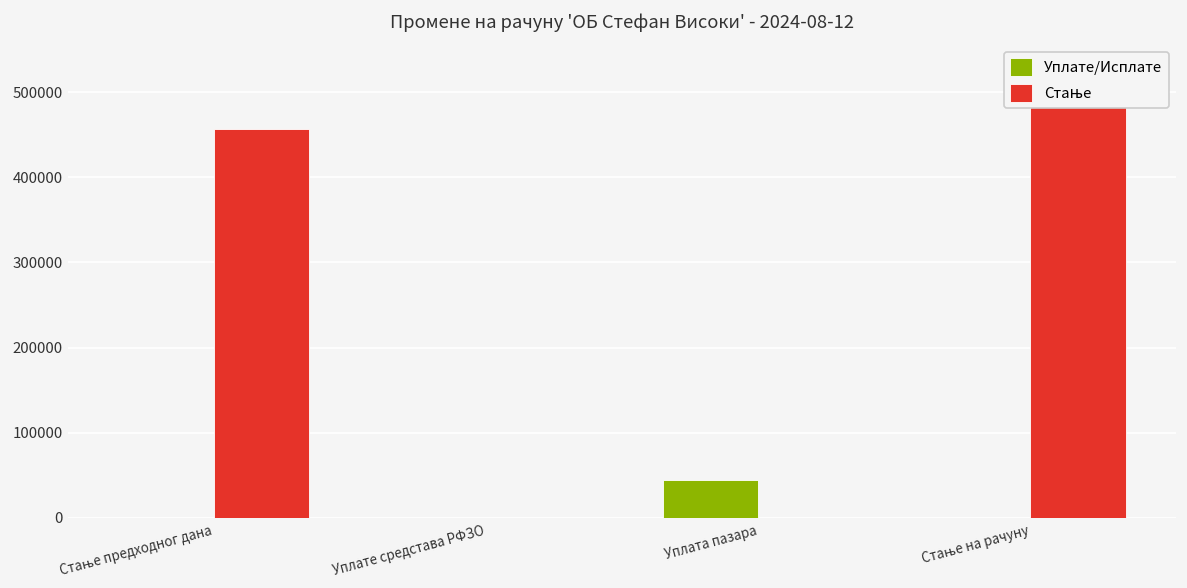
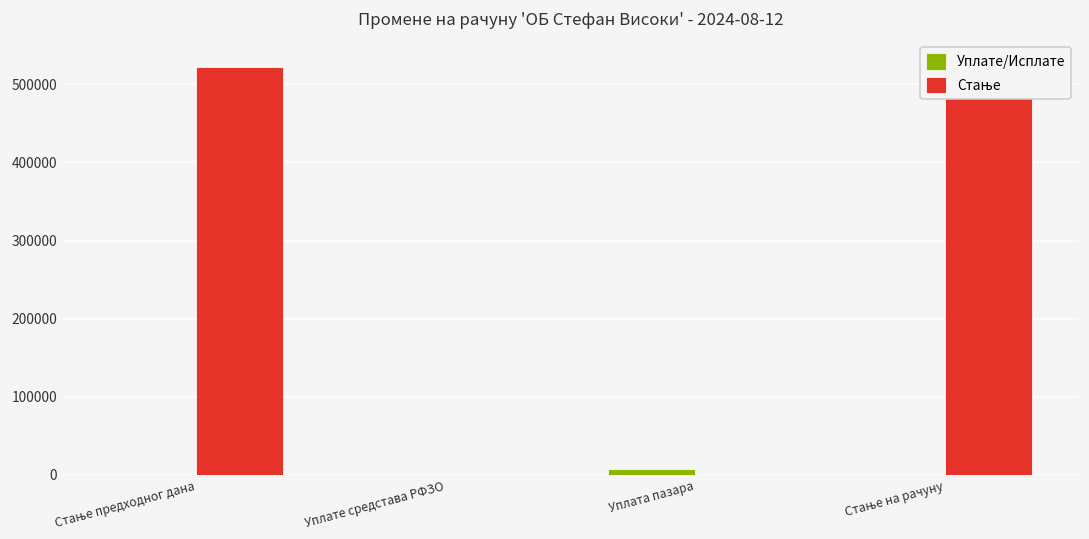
Стање, Стање предходног дана: 460000 -> 520000
Уплате/Исплате, Уплата пазара: 40000 -> 10000
